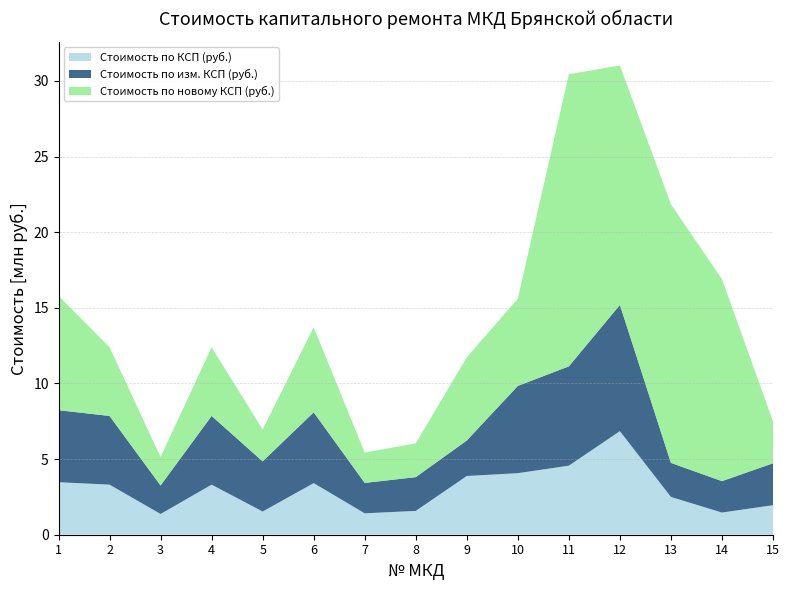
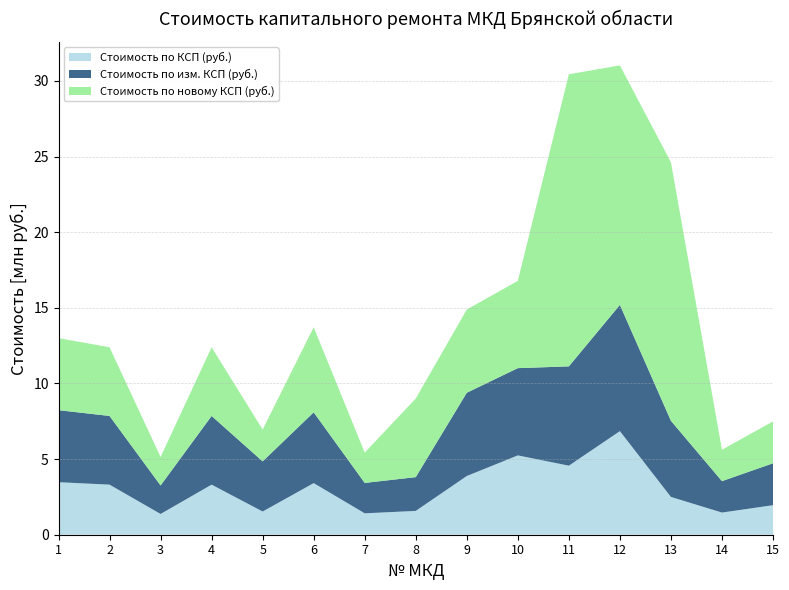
Стоимость по новому КСП (руб.), 1: 7.6 -> 4.8
Стоимость по новому КСП (руб.), 8: 2.2 -> 5.2
Стоимость по изм. КСП (руб.), 9: 2.3 -> 5.5
Стоимость по КСП (руб.), 10: 4.1 -> 5.2
Стоимость по изм. КСП (руб.), 13: 2.3 -> 5.0
Стоимость по новому КСП (руб.), 14: 13.4 -> 2.1
